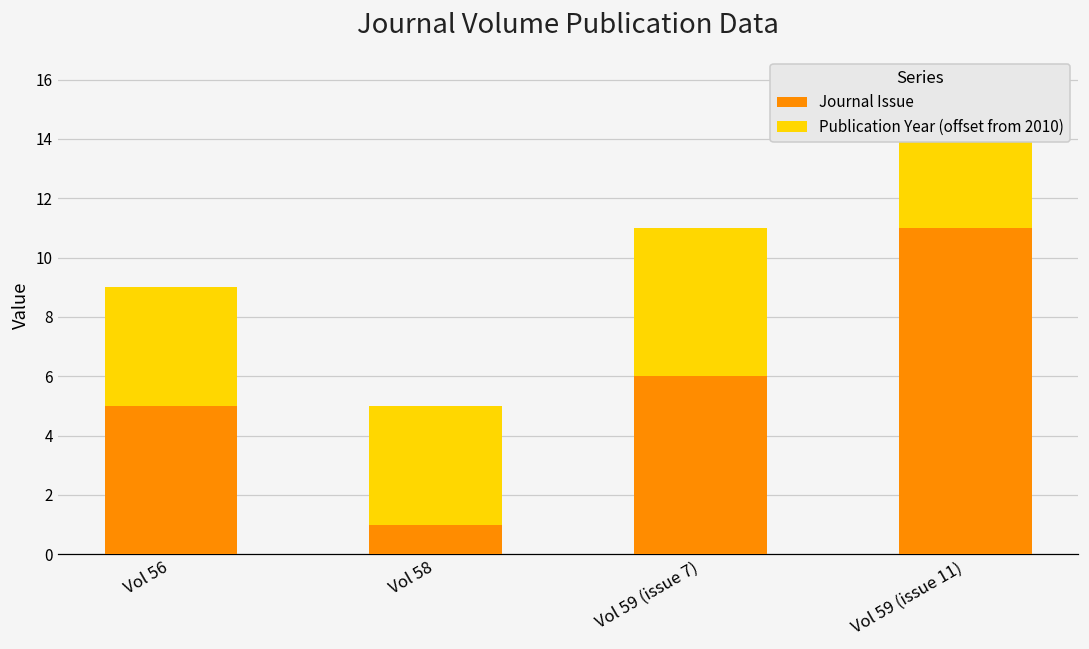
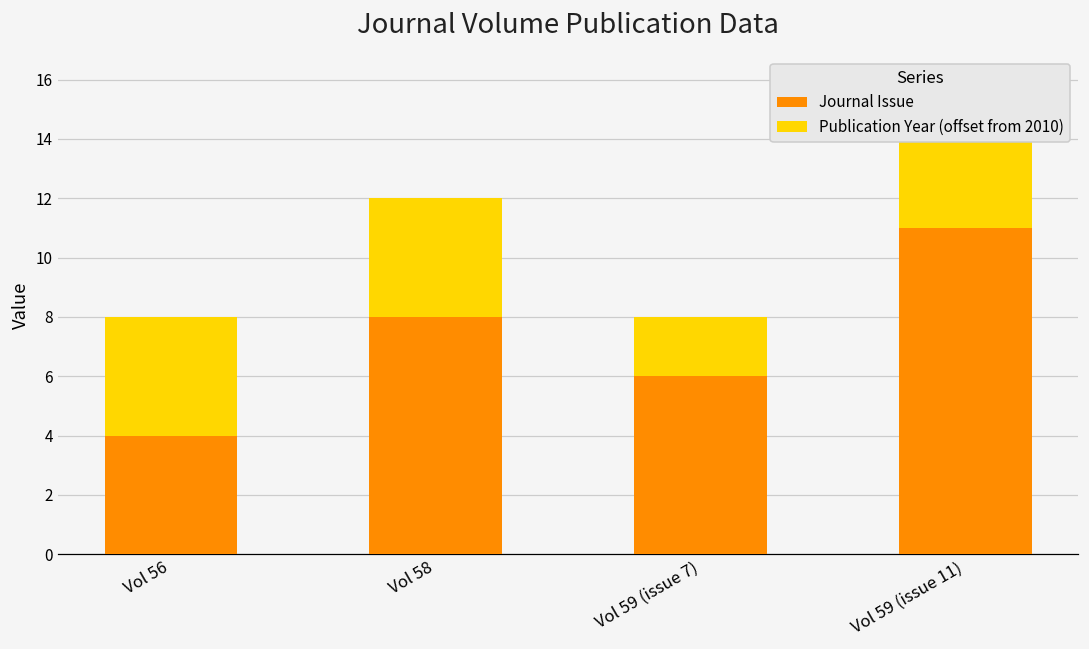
Journal Issue, Vol 56: 5 -> 4
Journal Issue, Vol 58: 1 -> 8
Publication Year (offset from 2010), Vol 59 (issue 7): 5.0 -> 2.0
